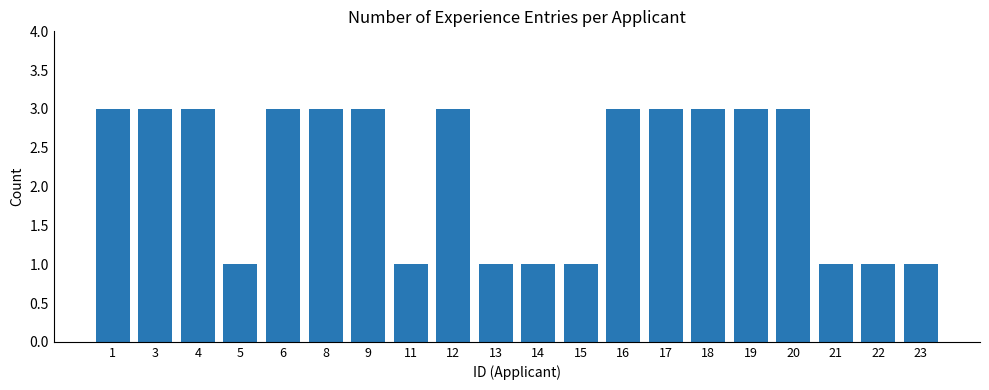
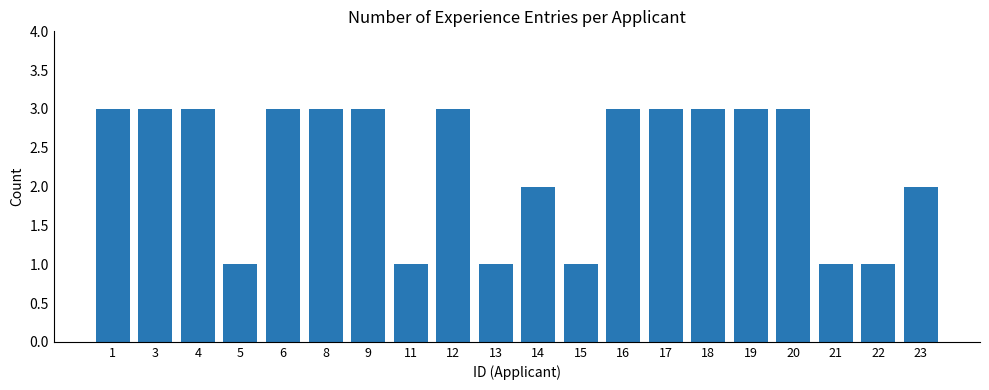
14: 1 -> 2
23: 1 -> 2
